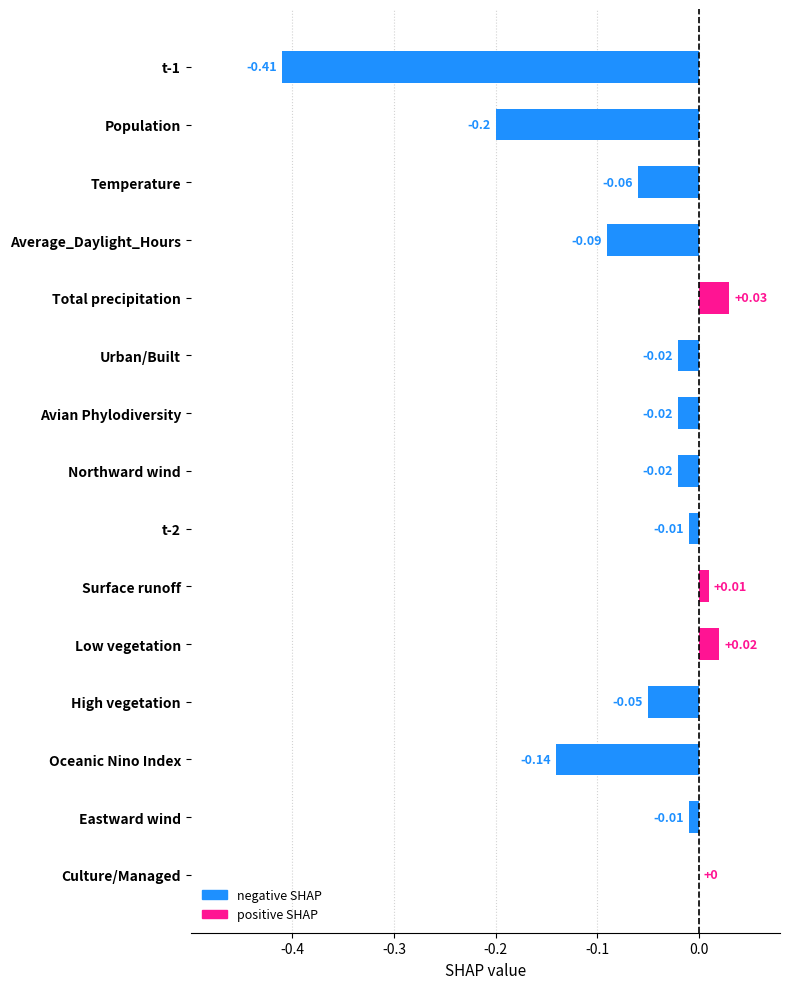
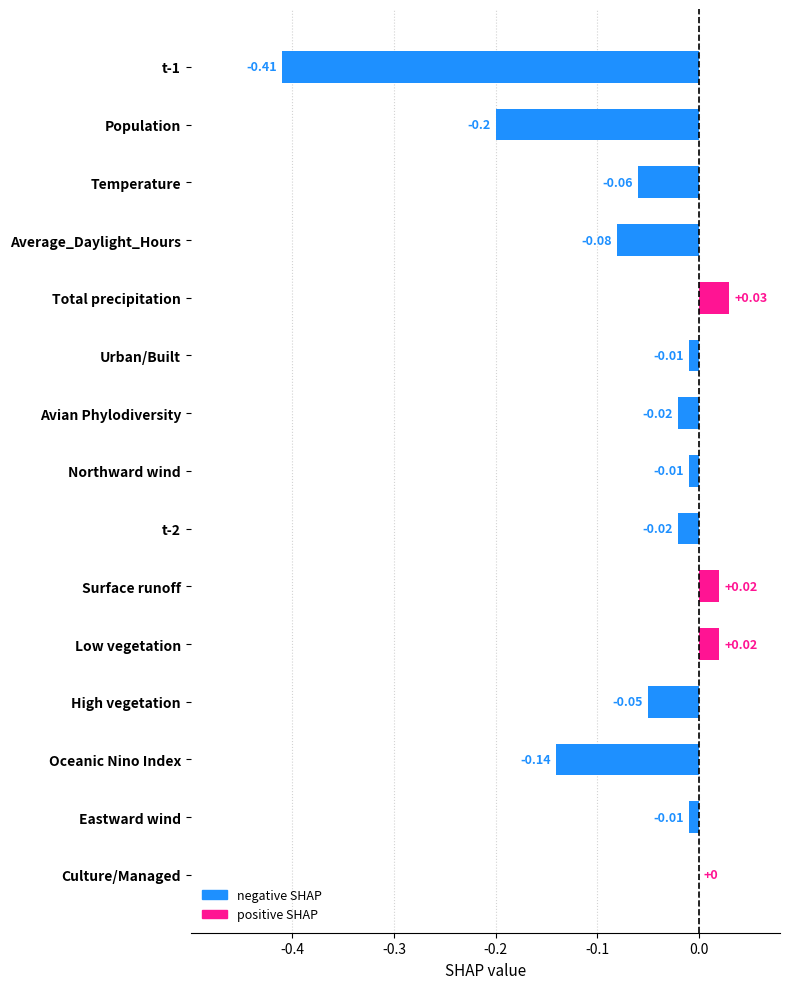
Average_Daylight_Hours: -0.09 -> -0.08
Urban/Built: -0.02 -> -0.01
Northward wind: -0.02 -> -0.01
t-2: -0.01 -> -0.02
Surface runoff: +0.01 -> +0.02
